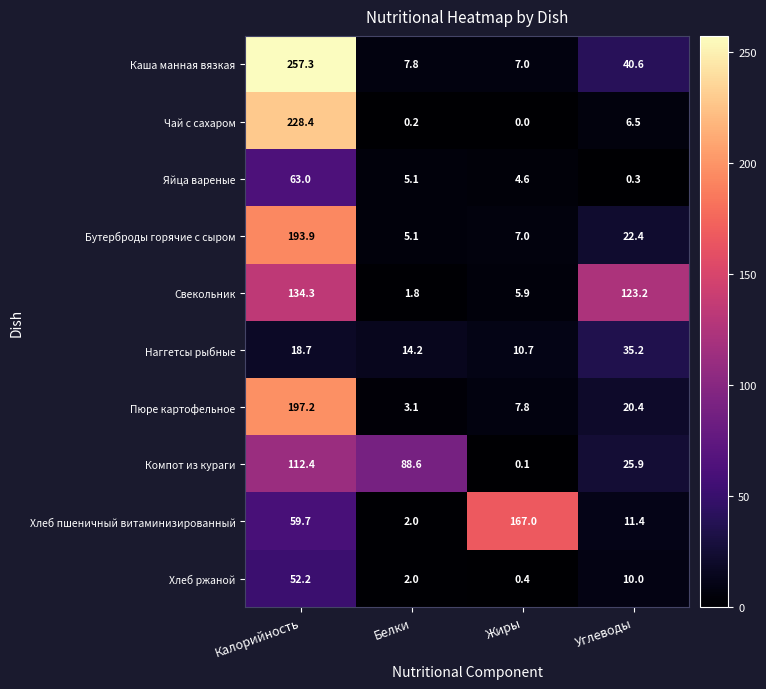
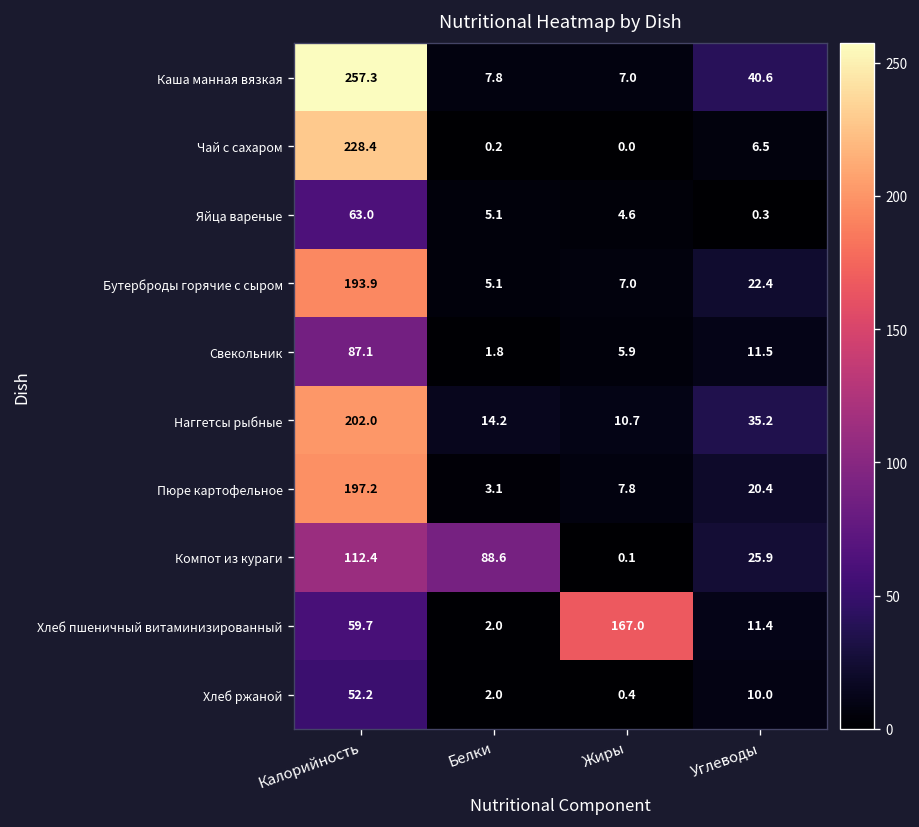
Свекольник, Калорийность: 134.3 -> 87.1
Свекольник, Углеводы: 123.2 -> 11.5
Наггетсы рыбные, Калорийность: 18.7 -> 202.0
